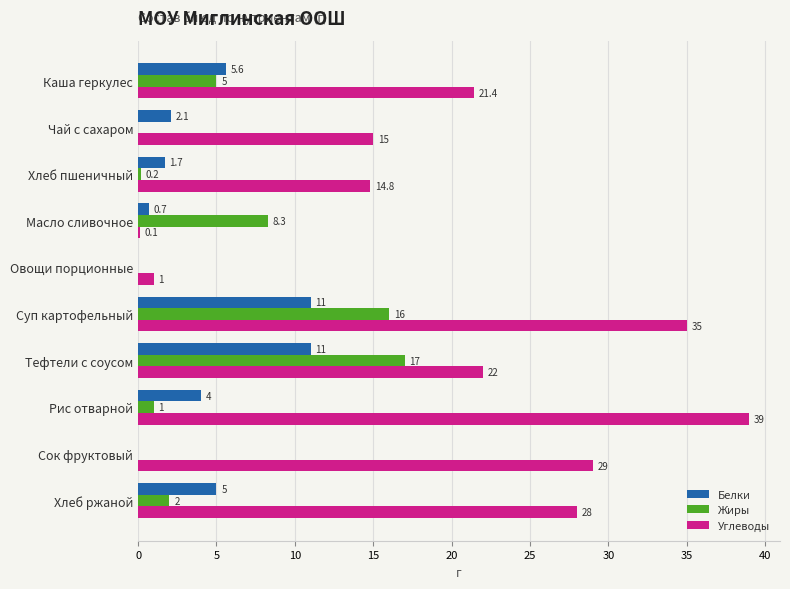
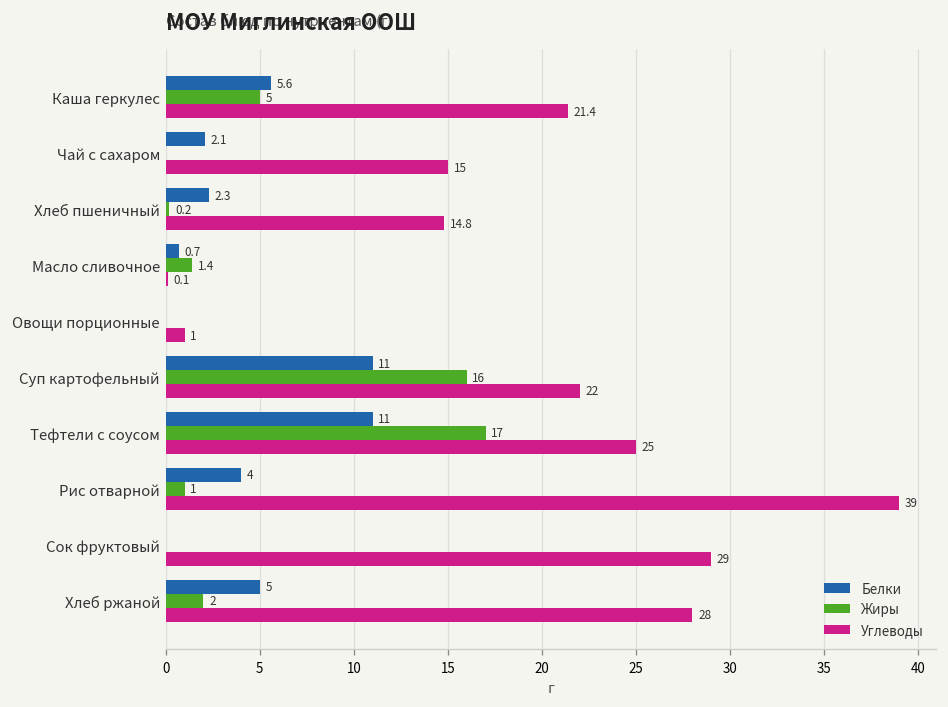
Белки, Хлеб пшеничный: 1.7 -> 2.3
Жиры, Масло сливочное: 8.3 -> 1.4
Углеводы, Суп картофельный: 35 -> 22
Углеводы, Тефтели с соусом: 22 -> 25
